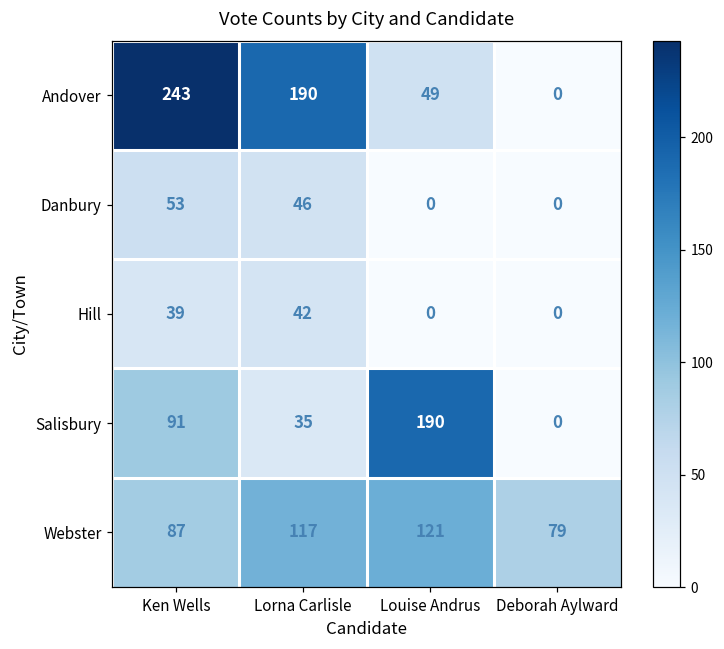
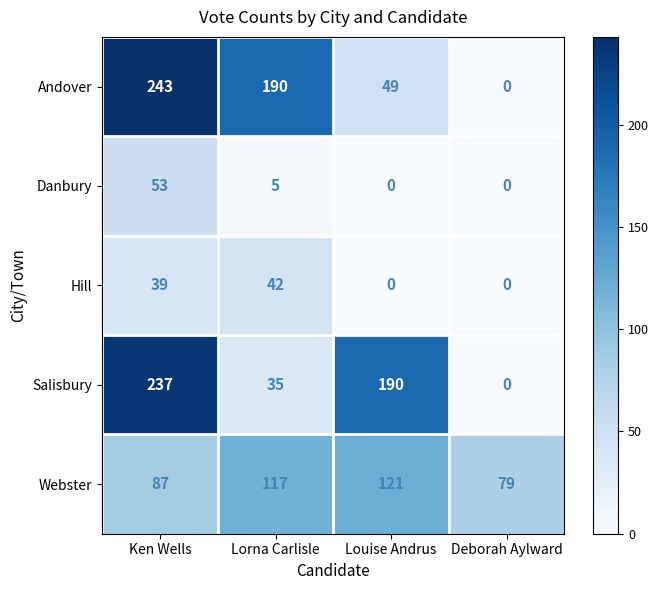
Danbury, Lorna Carlisle: 46 -> 5
Salisbury, Ken Wells: 91 -> 237
